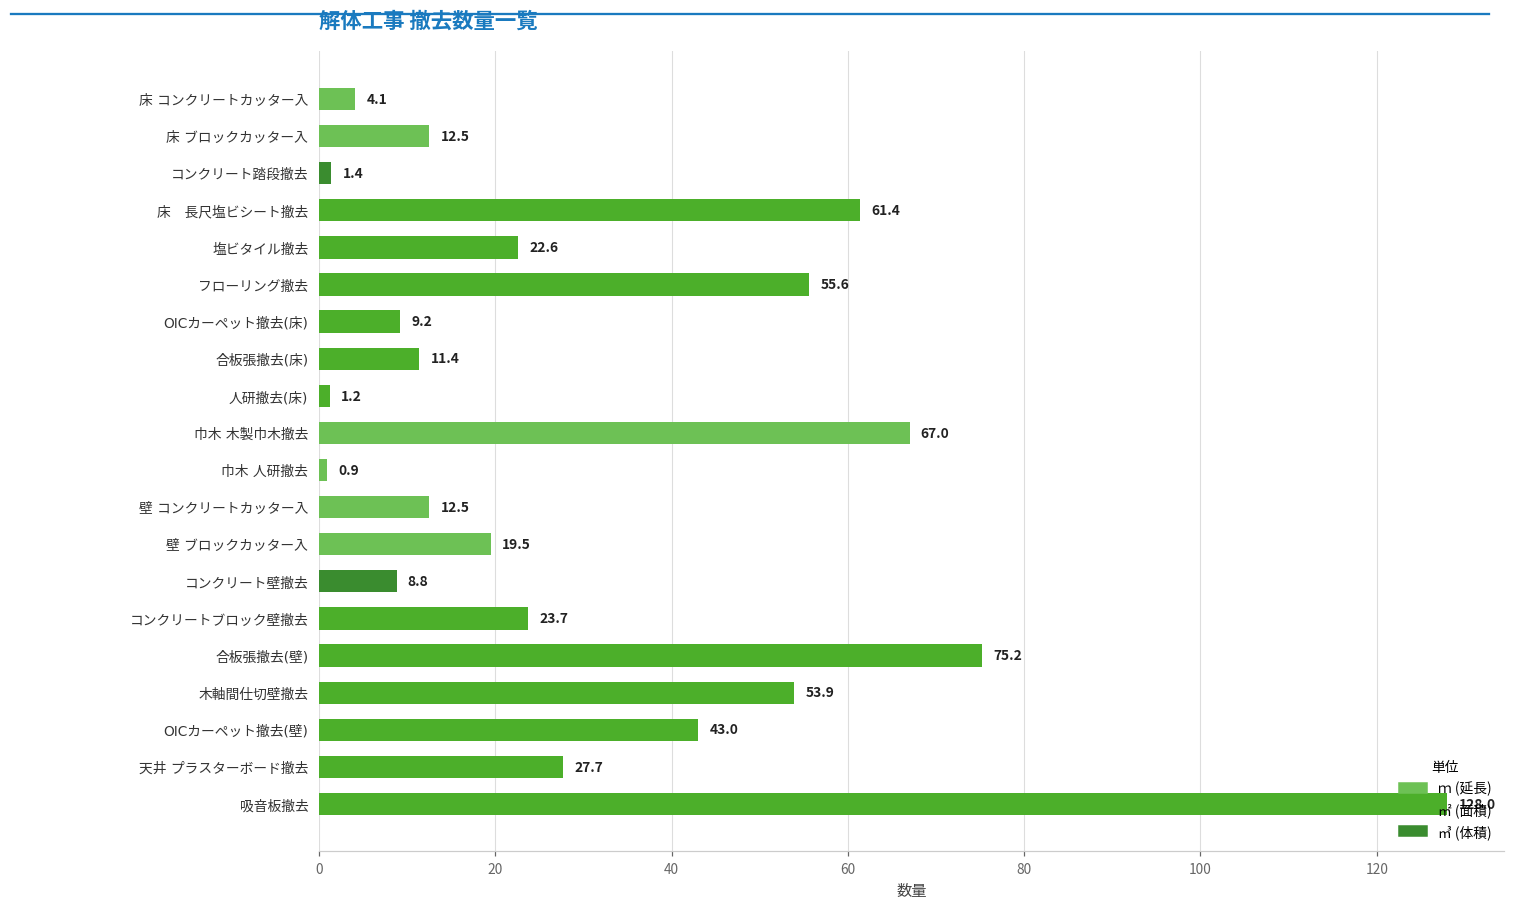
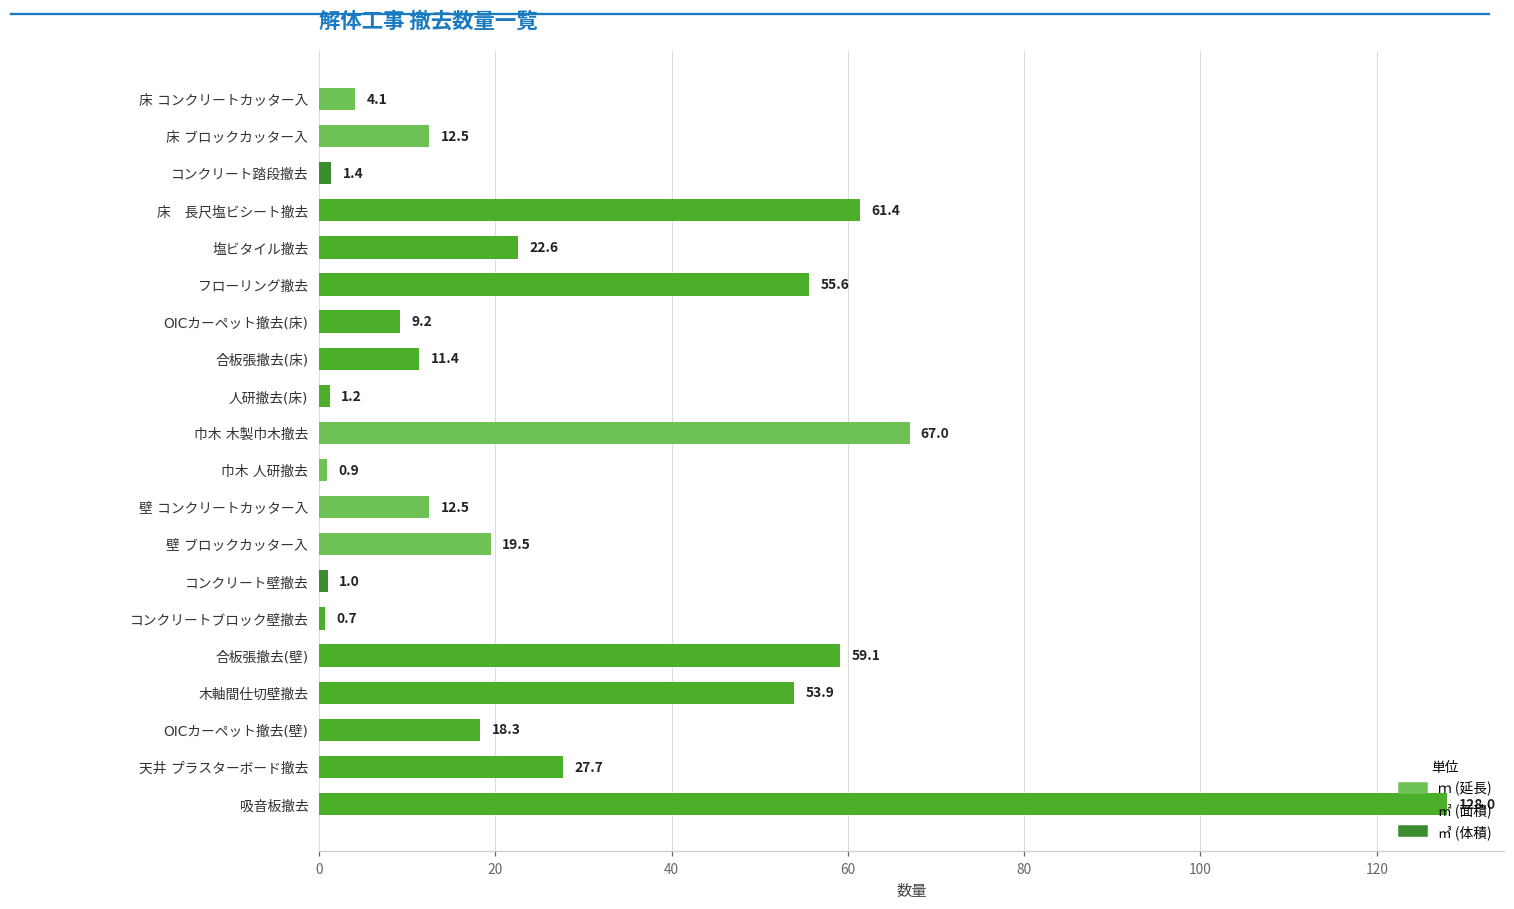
コンクリート壁撤去: 8.8 -> 1.0
コンクリートブロック壁撤去: 23.7 -> 0.7
合板張撤去(壁): 75.2 -> 59.1
OICカーペット撤去(壁): 43.0 -> 18.3
